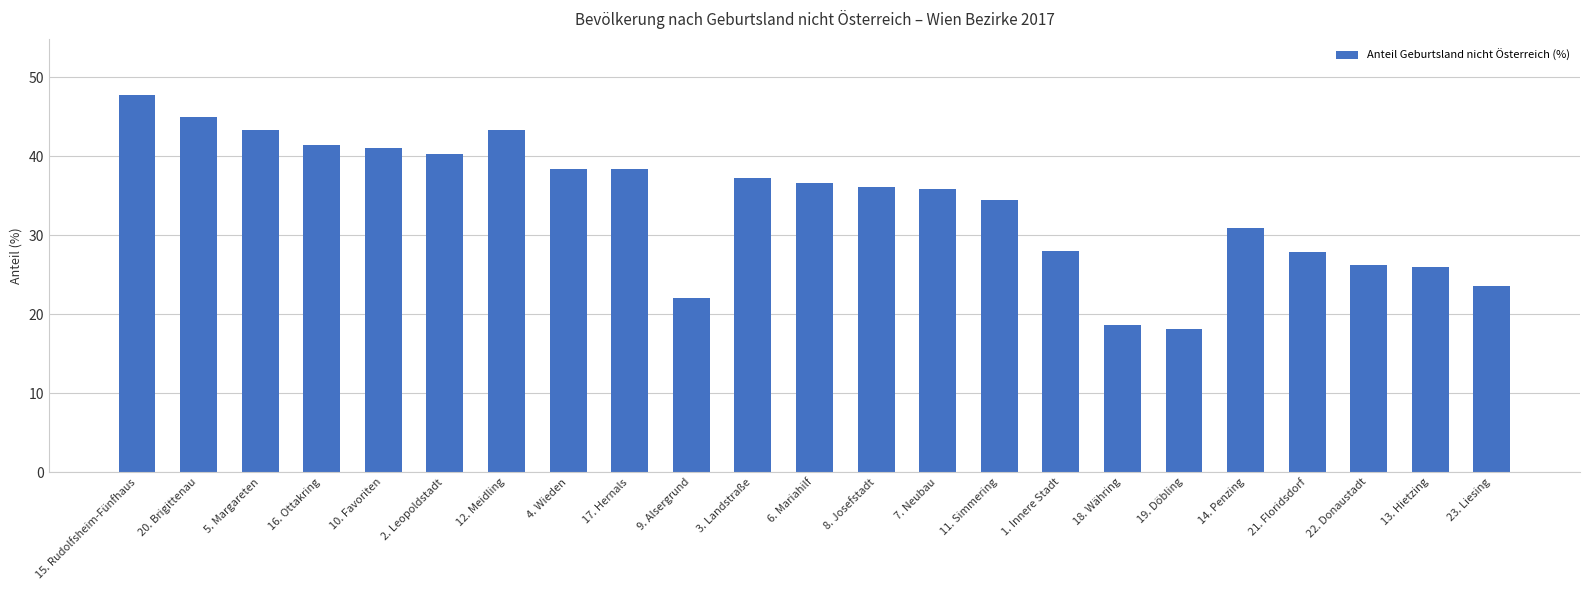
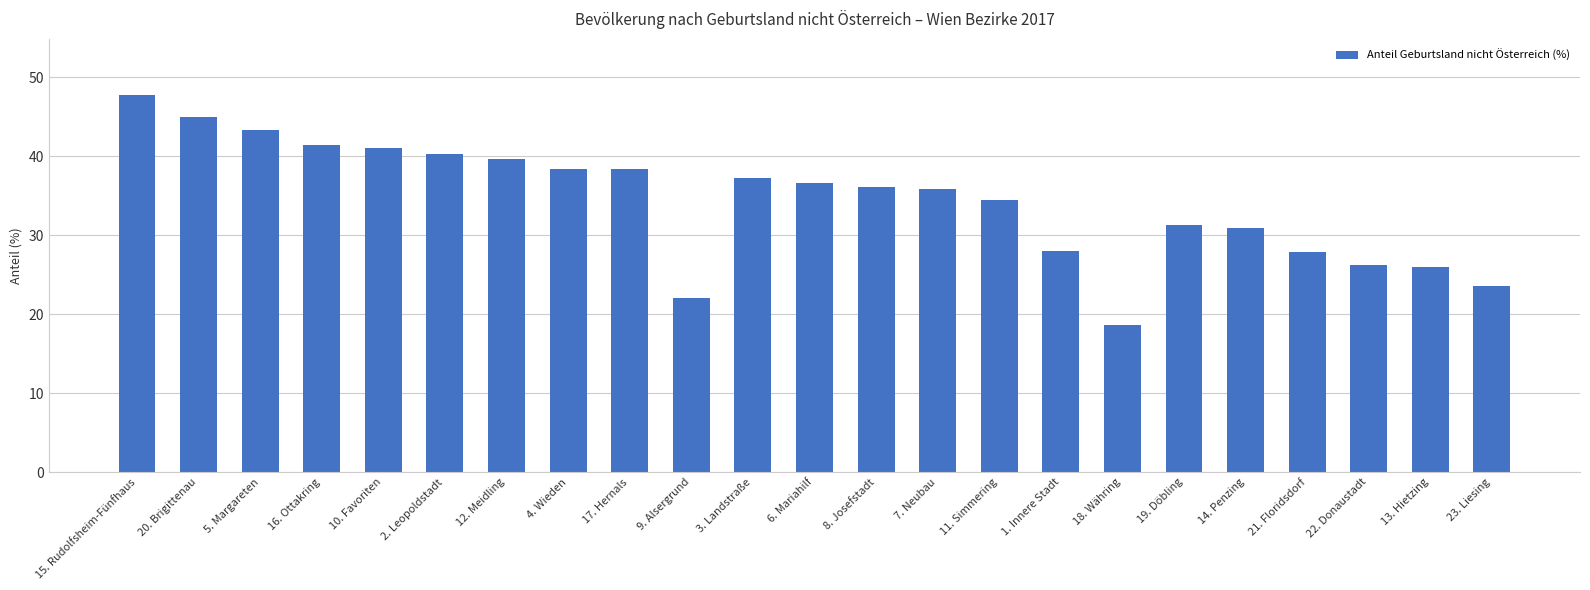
12. Meidling: 43 -> 40
19. Döbling: 18 -> 31
